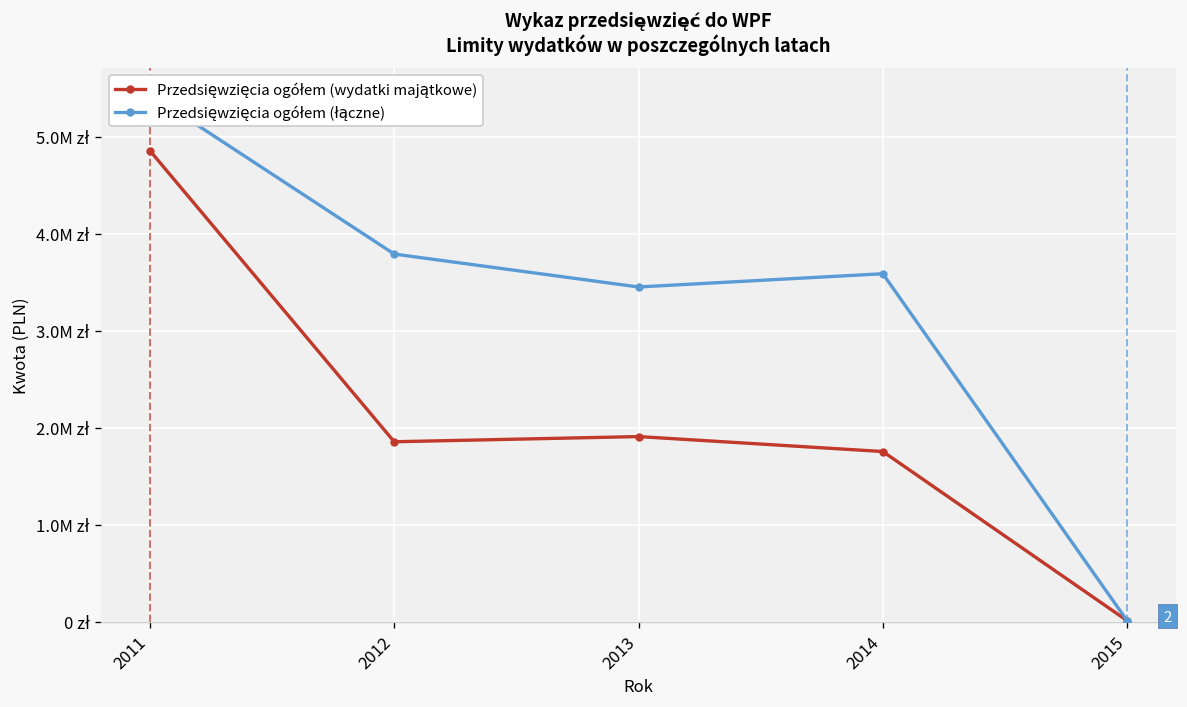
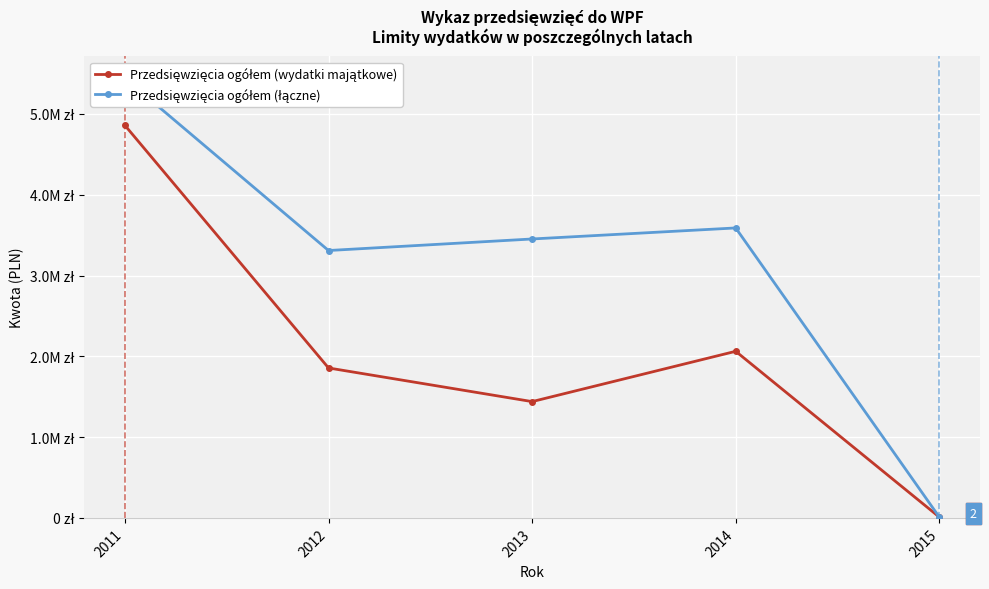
Przedsięwzięcia ogółem (łączne), 2012: 3.8M zł -> 3.3M zł
Przedsięwzięcia ogółem (wydatki majątkowe), 2013: 1.9M zł -> 1.4M zł
Przedsięwzięcia ogółem (wydatki majątkowe), 2014: 1.8M zł -> 2.1M zł
